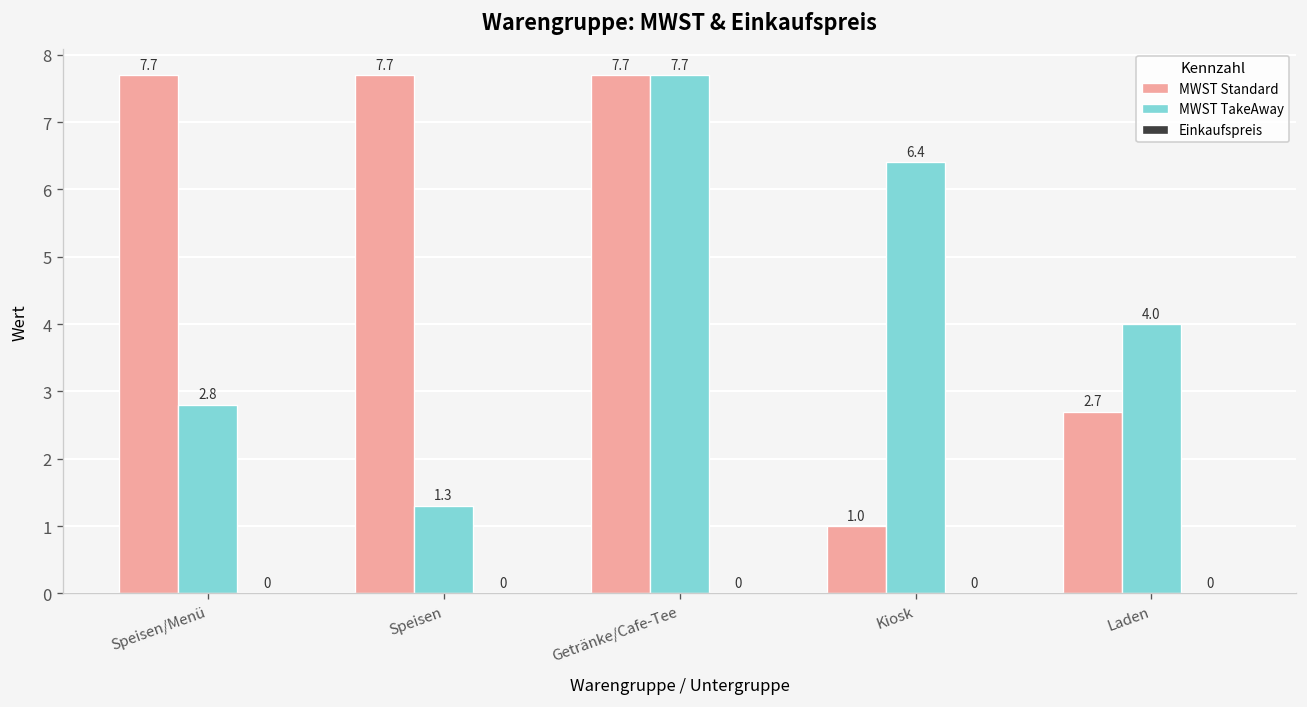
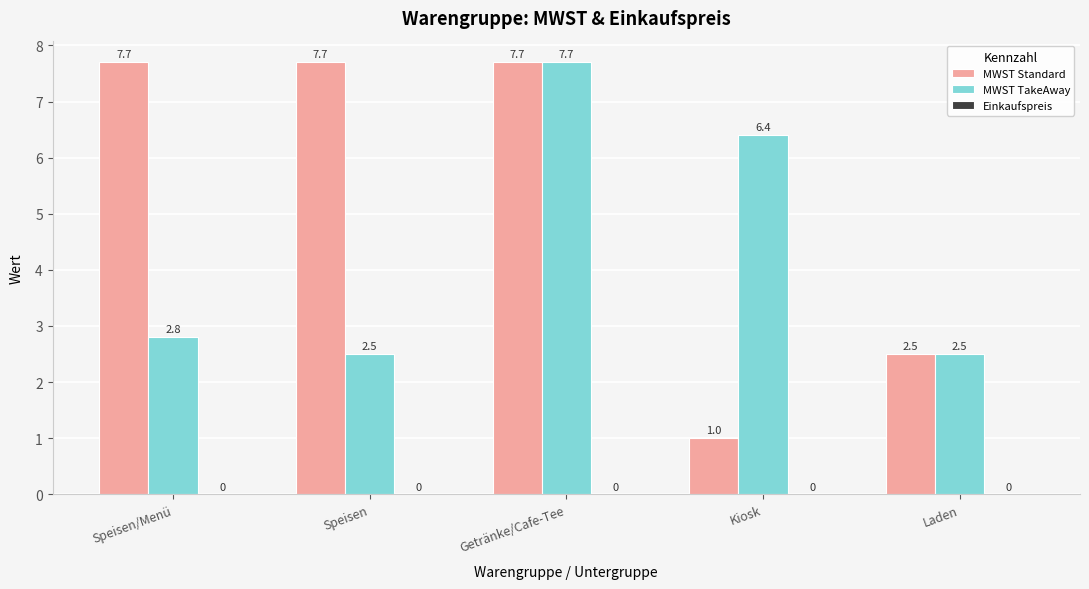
MWST TakeAway, Speisen: 1.3 -> 2.5
MWST Standard, Laden: 2.7 -> 2.5
MWST TakeAway, Laden: 4.0 -> 2.5
